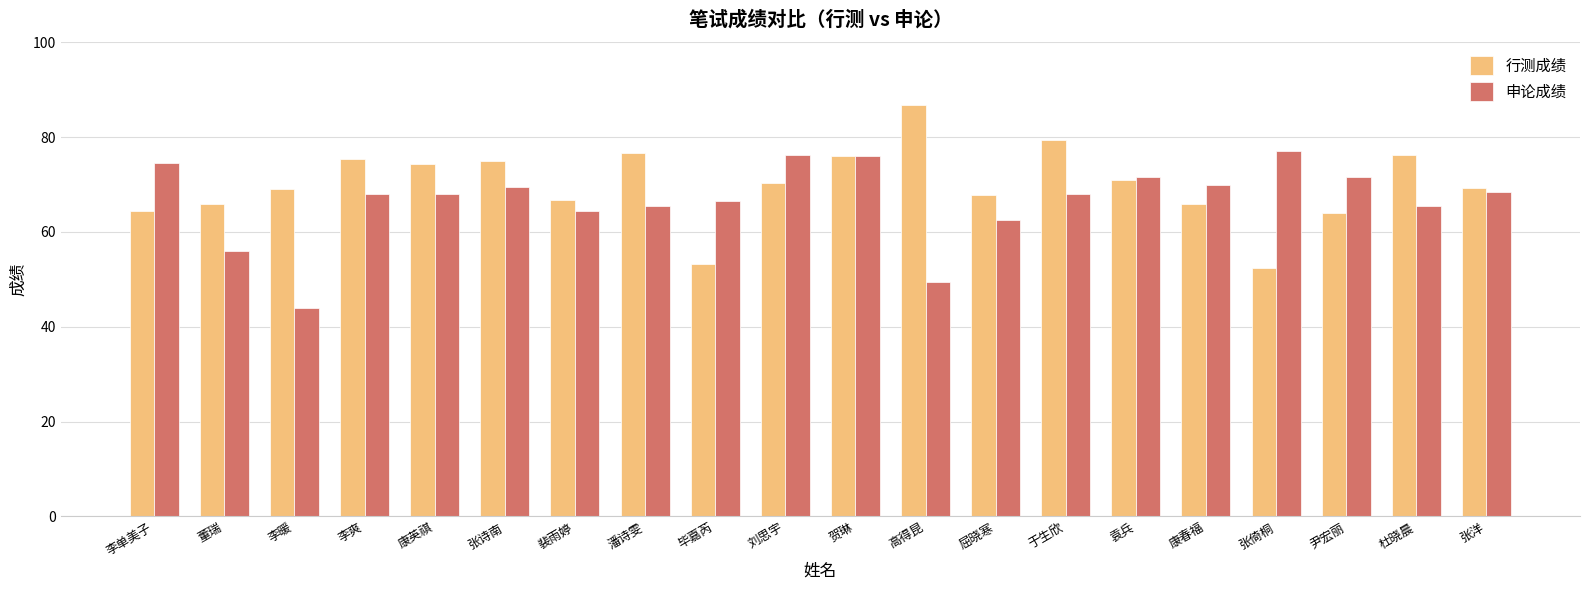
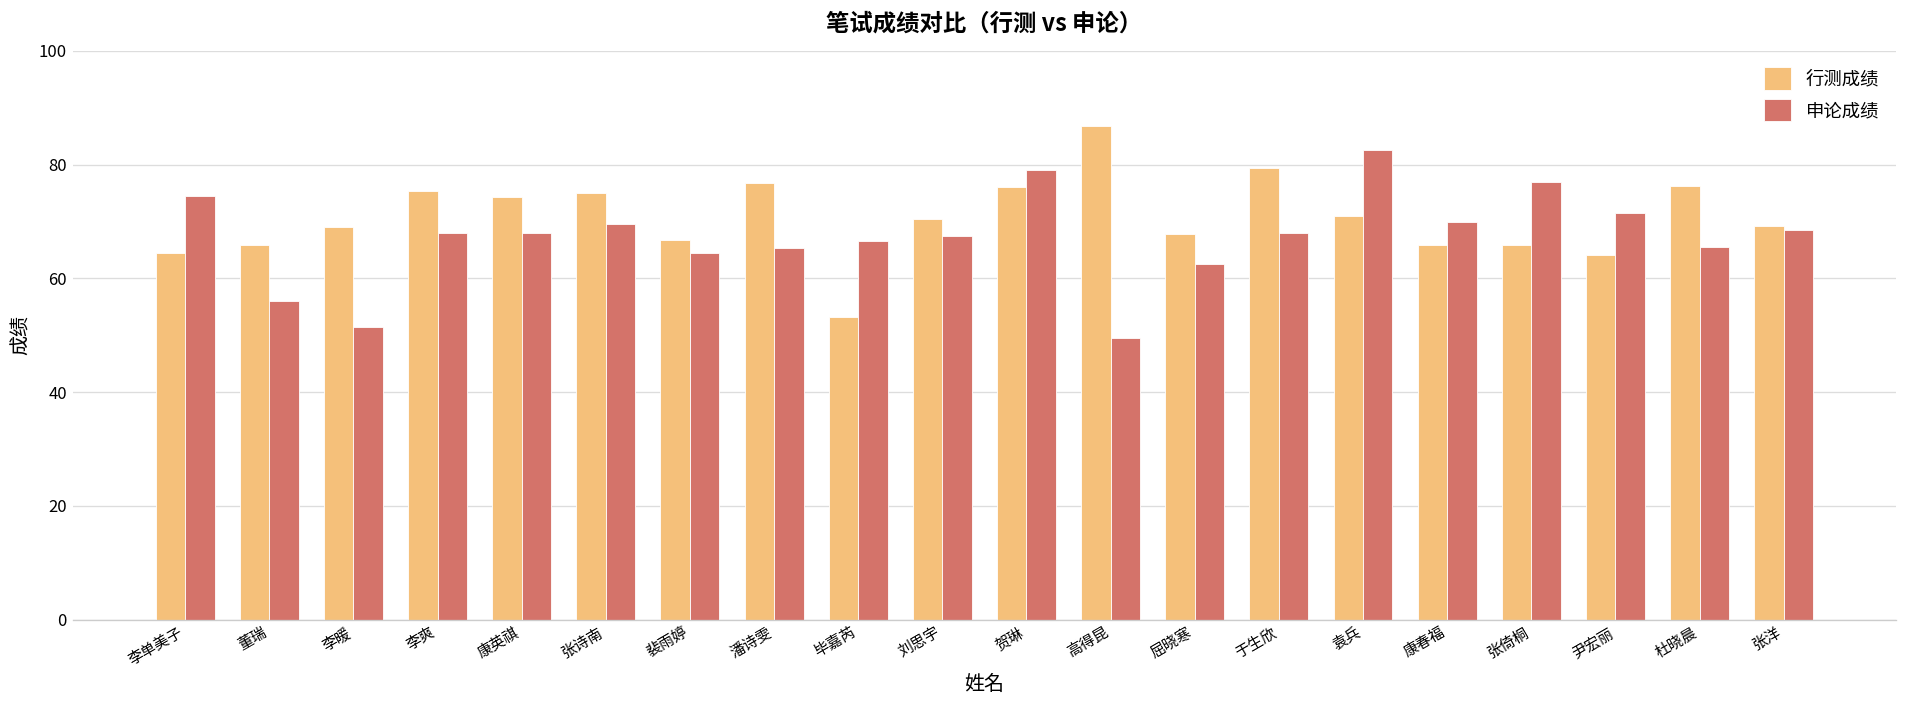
申论成绩, 李暖: 44 -> 52
申论成绩, 刘思宇: 76 -> 68
申论成绩, 贺琳: 76 -> 79
申论成绩, 袁兵: 72 -> 83
行测成绩, 张倚桐: 52 -> 66
